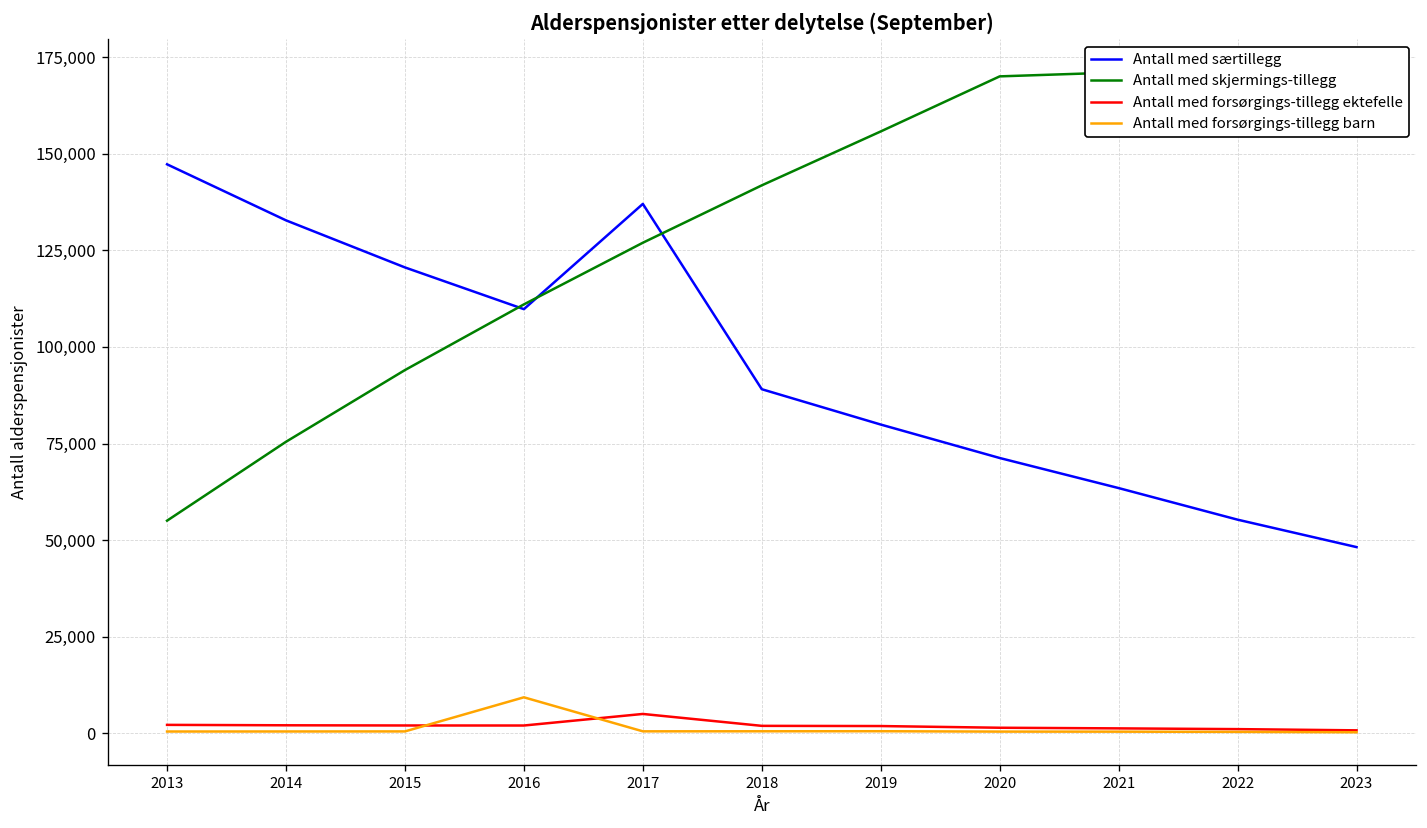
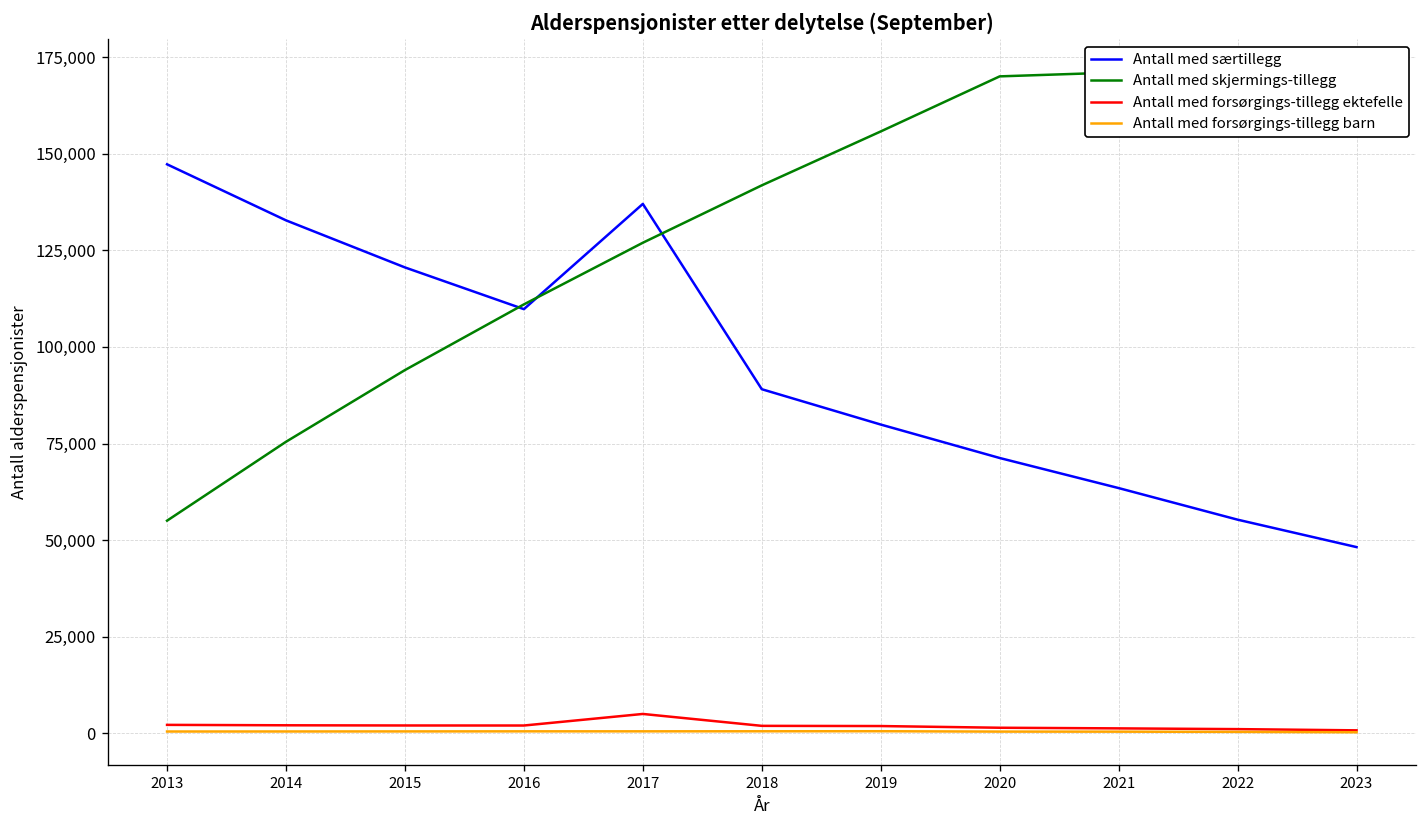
Antall med forsørgings-tillegg barn, 2016: 9,000 -> 1,000
